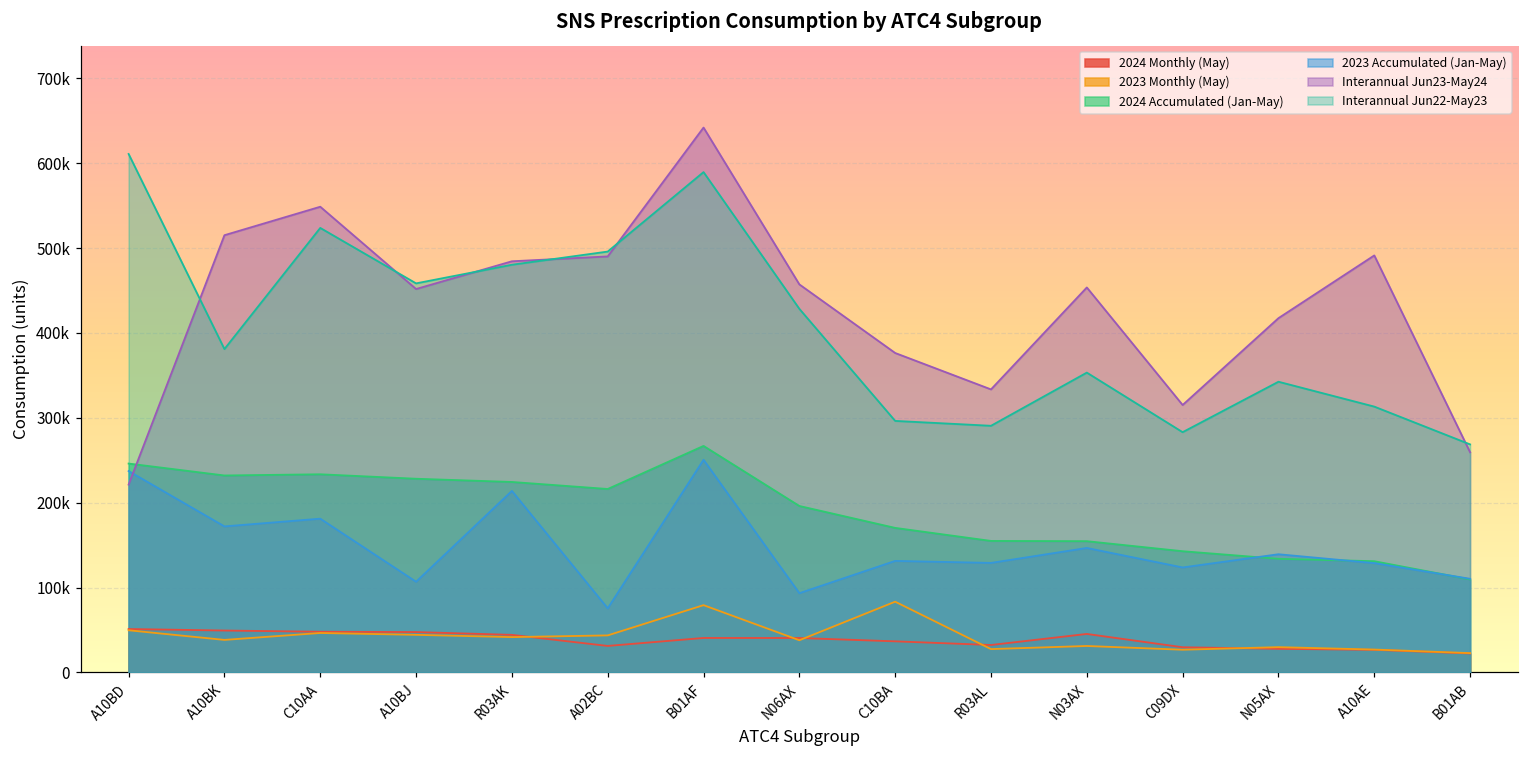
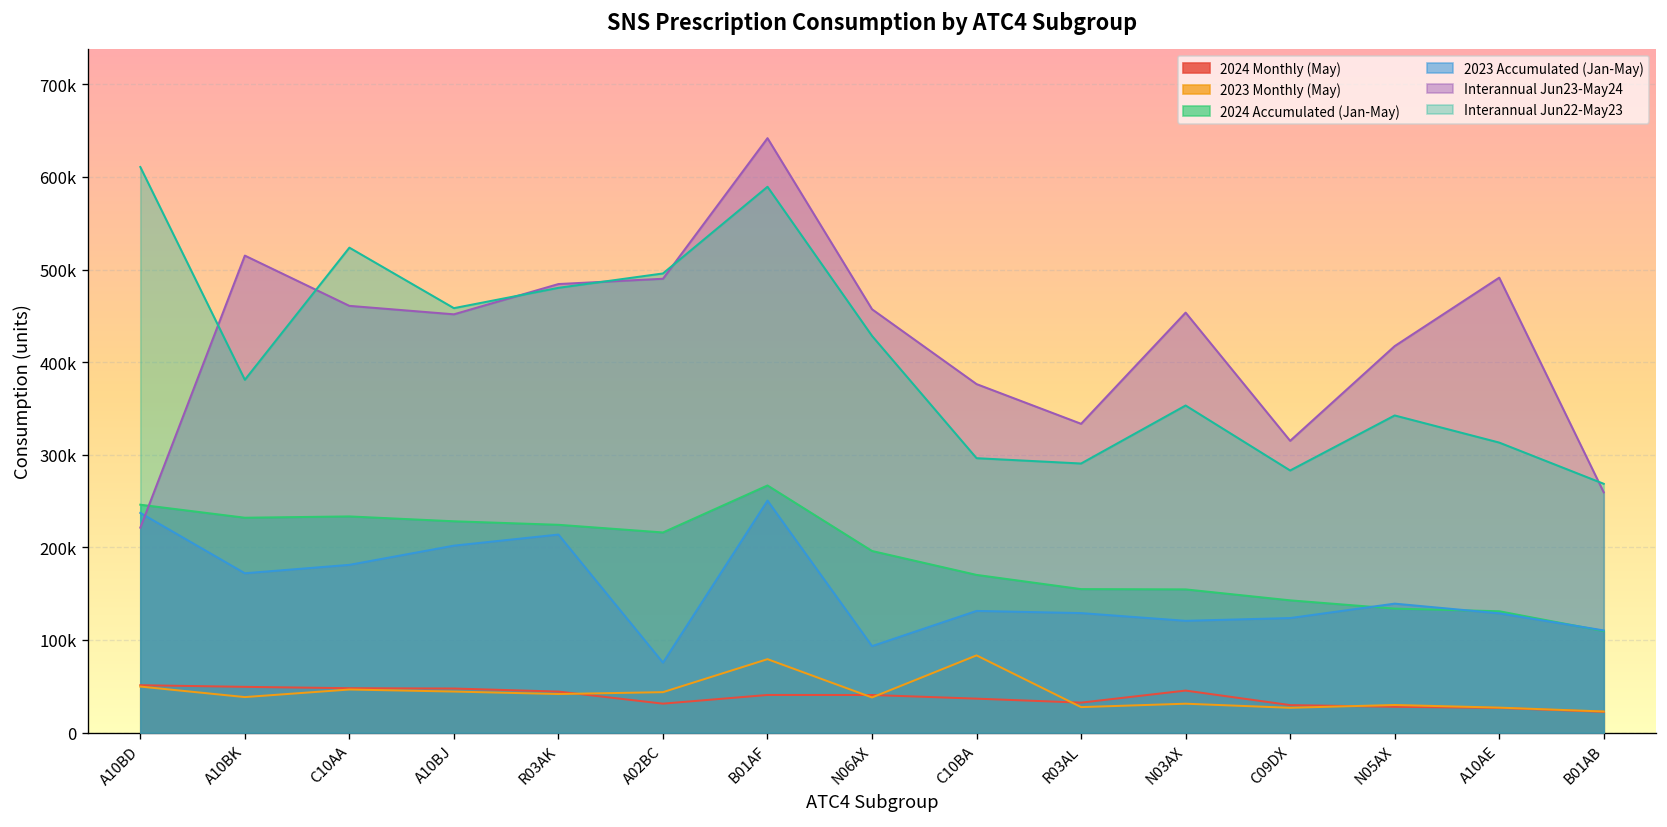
Interannual Jun23-May24, C10AA: 550000 -> 460000
2023 Accumulated (Jan-May), A10BJ: 110000 -> 200000
2023 Accumulated (Jan-May), N03AX: 150000 -> 120000
